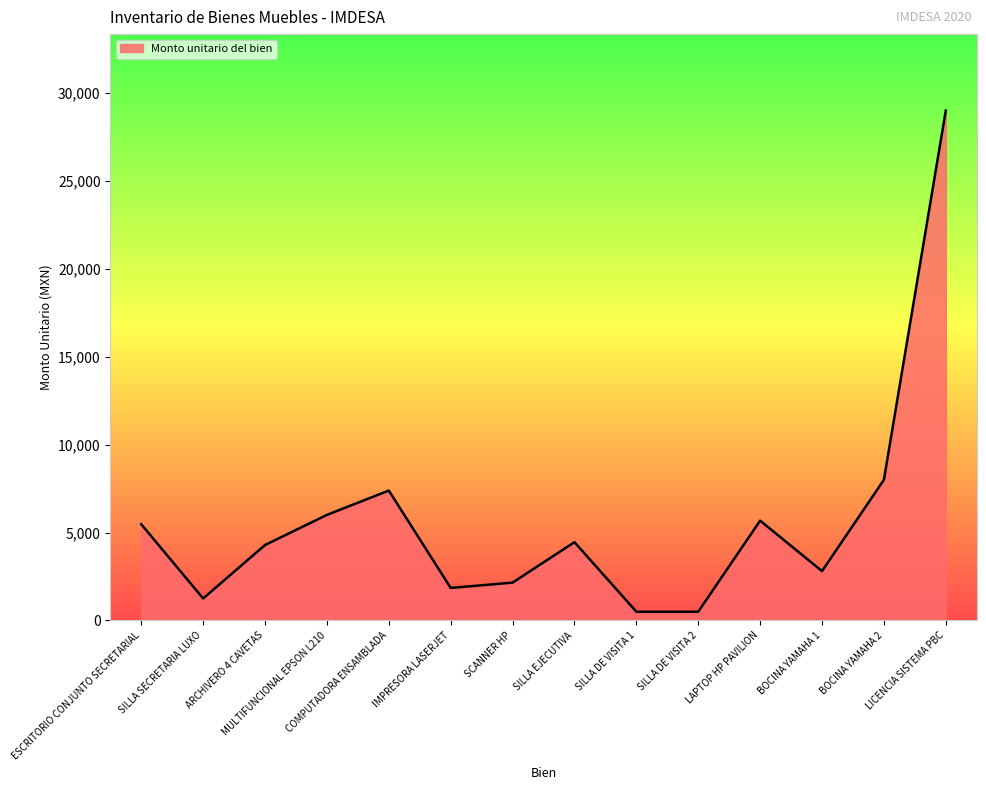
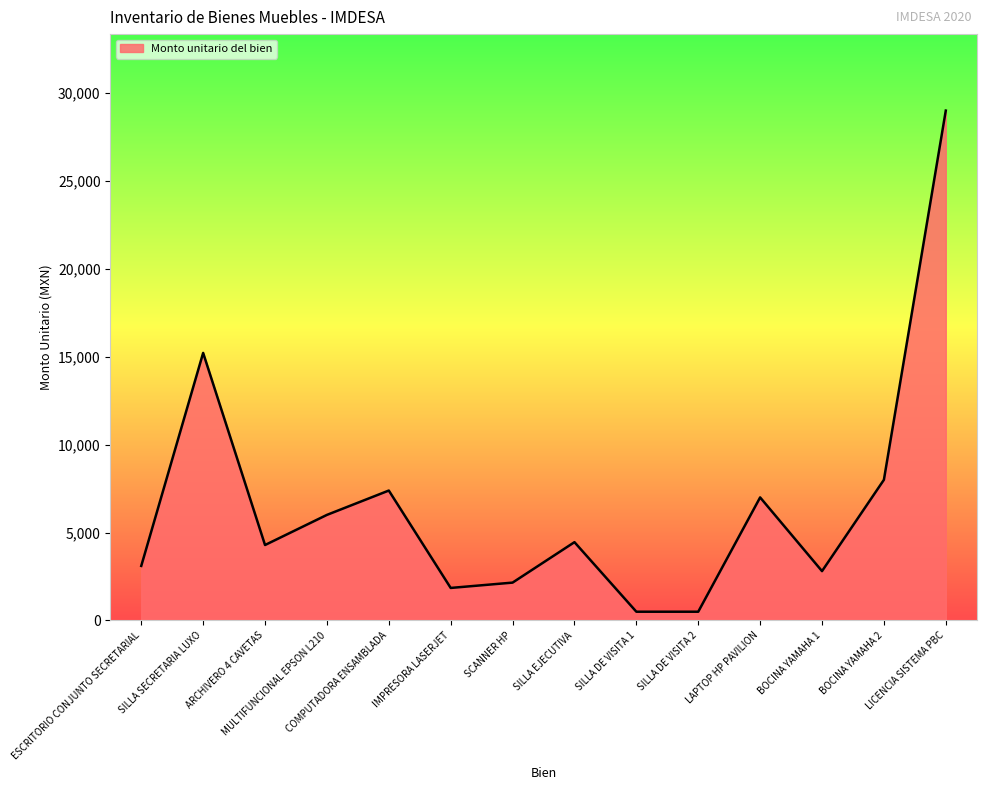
ESCRITORIO CONJUNTO SECRETARIAL: 5,500 -> 3,100
SILLA SECRETARIA LUXO: 1,300 -> 15,200
LAPTOP HP PAVILION: 5,700 -> 7,000
